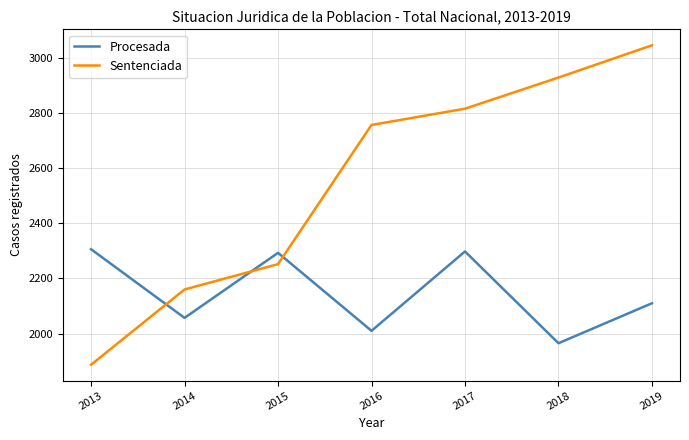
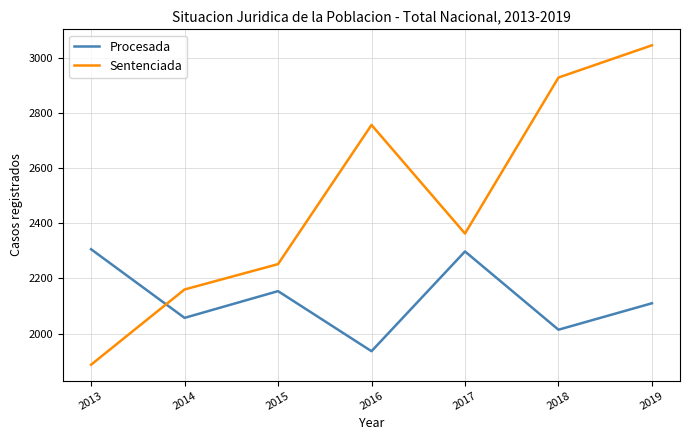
Procesada, 2015: 2290 -> 2150
Procesada, 2016: 2010 -> 1940
Sentenciada, 2017: 2820 -> 2360
Procesada, 2018: 1970 -> 2010
